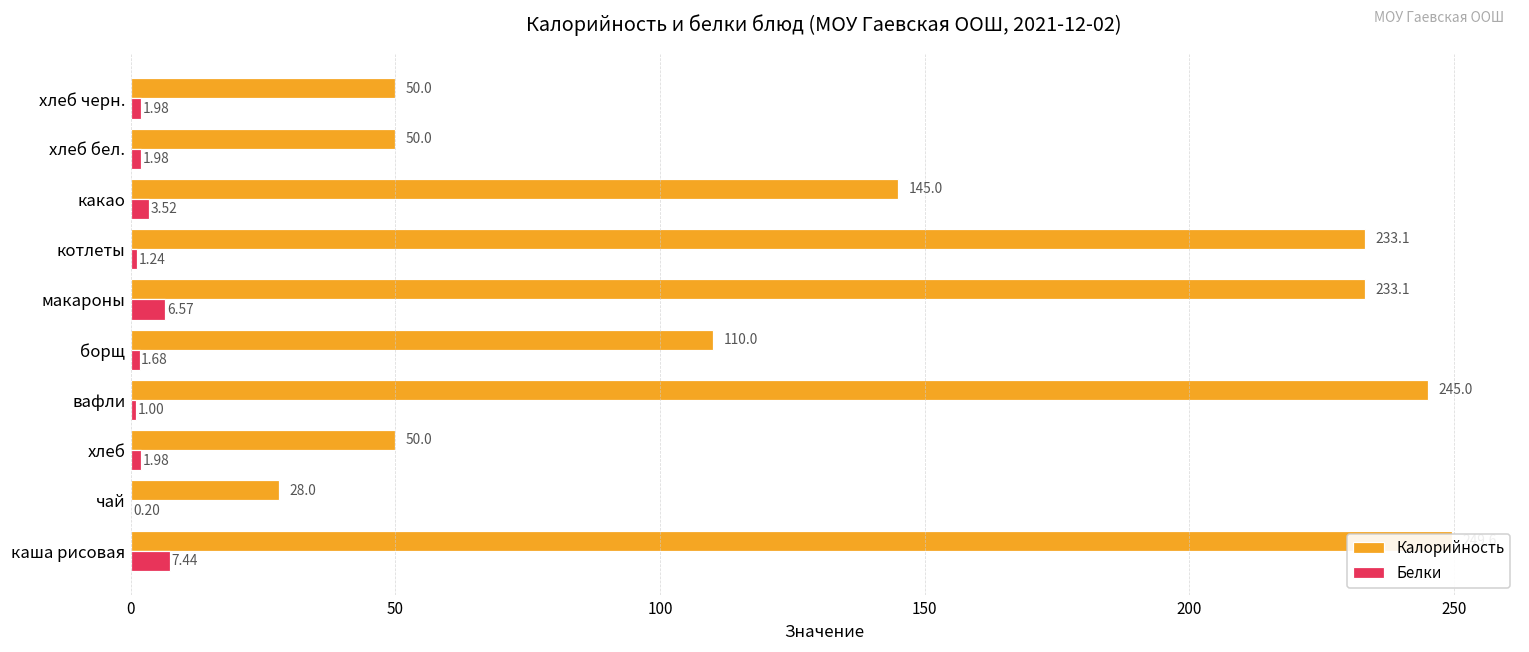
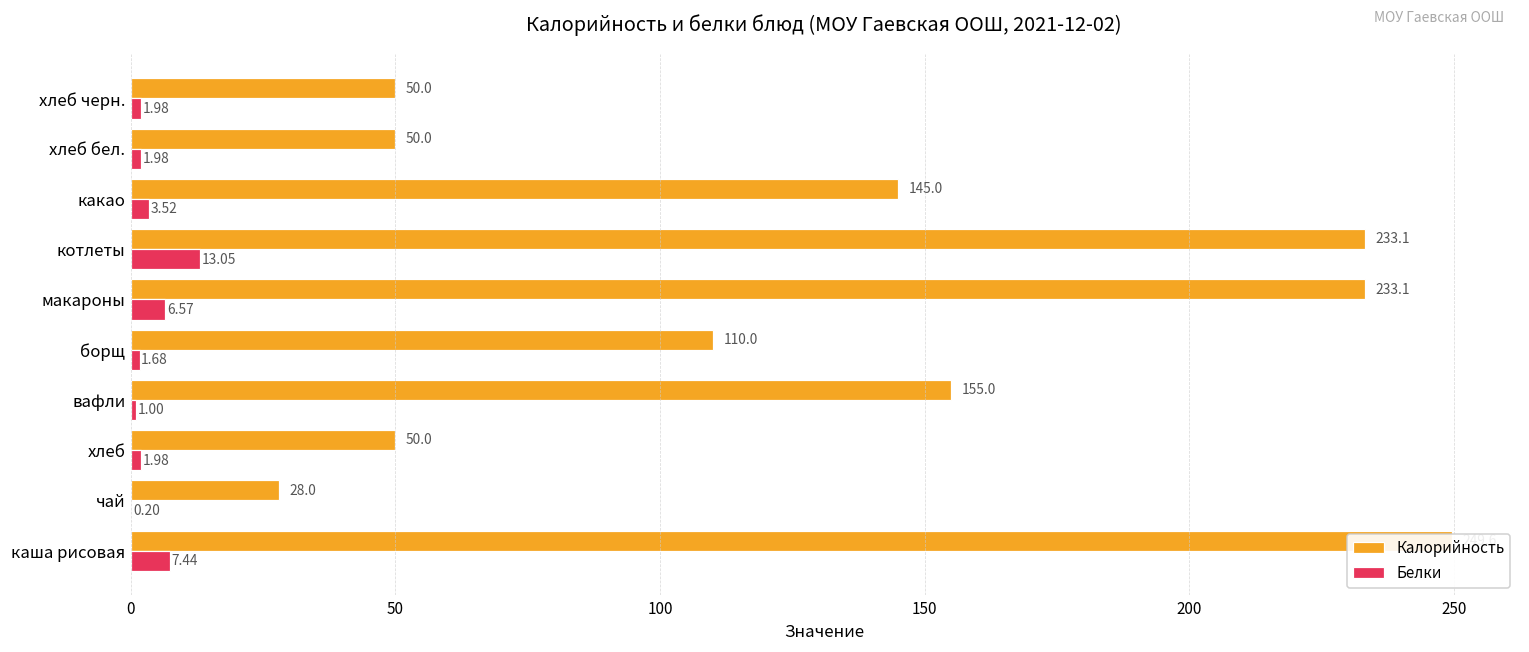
Белки, котлеты: 1.24 -> 13.05
Калорийность, вафли: 245.0 -> 155.0
